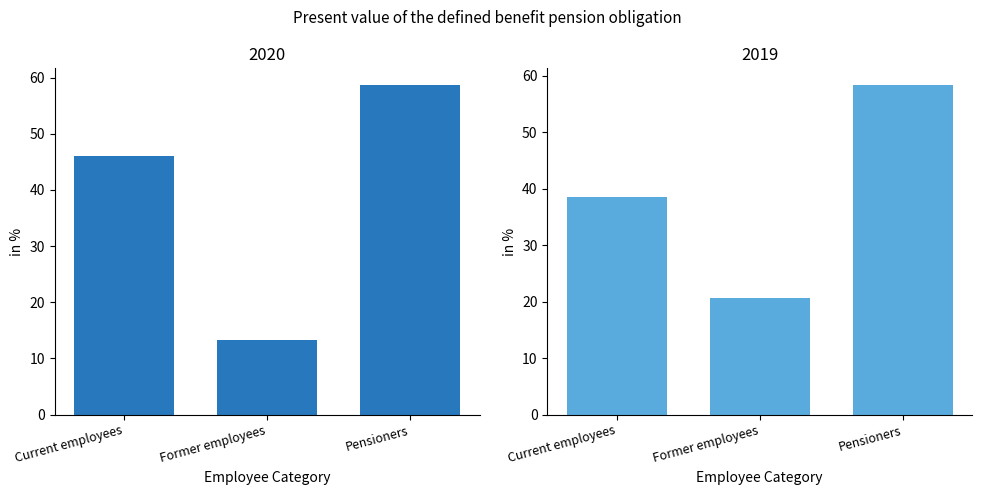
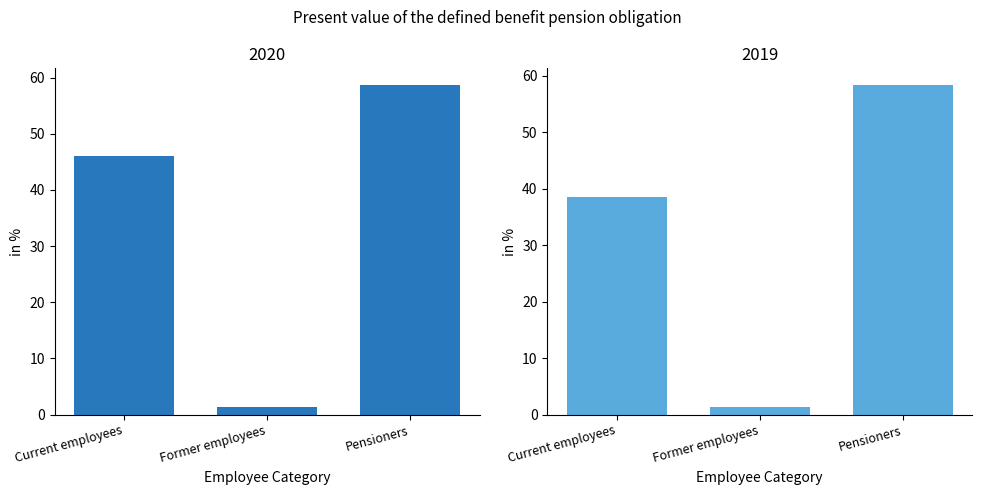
2020, Former employees: 13 -> 1
2019, Former employees: 21 -> 1
